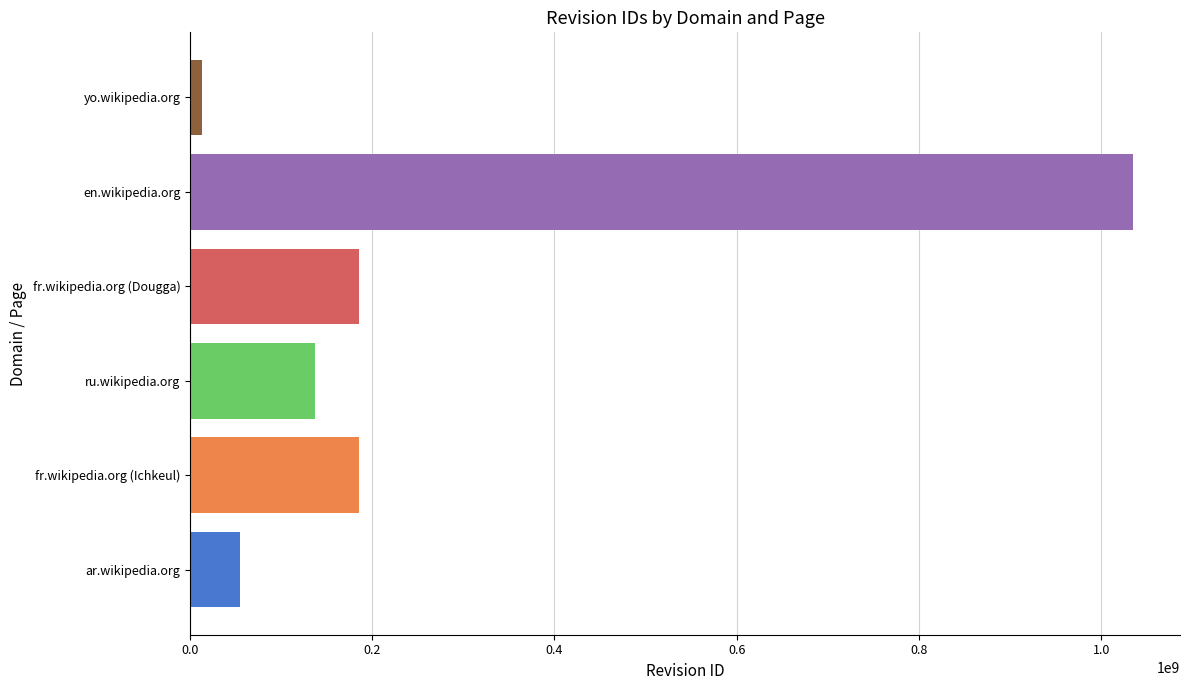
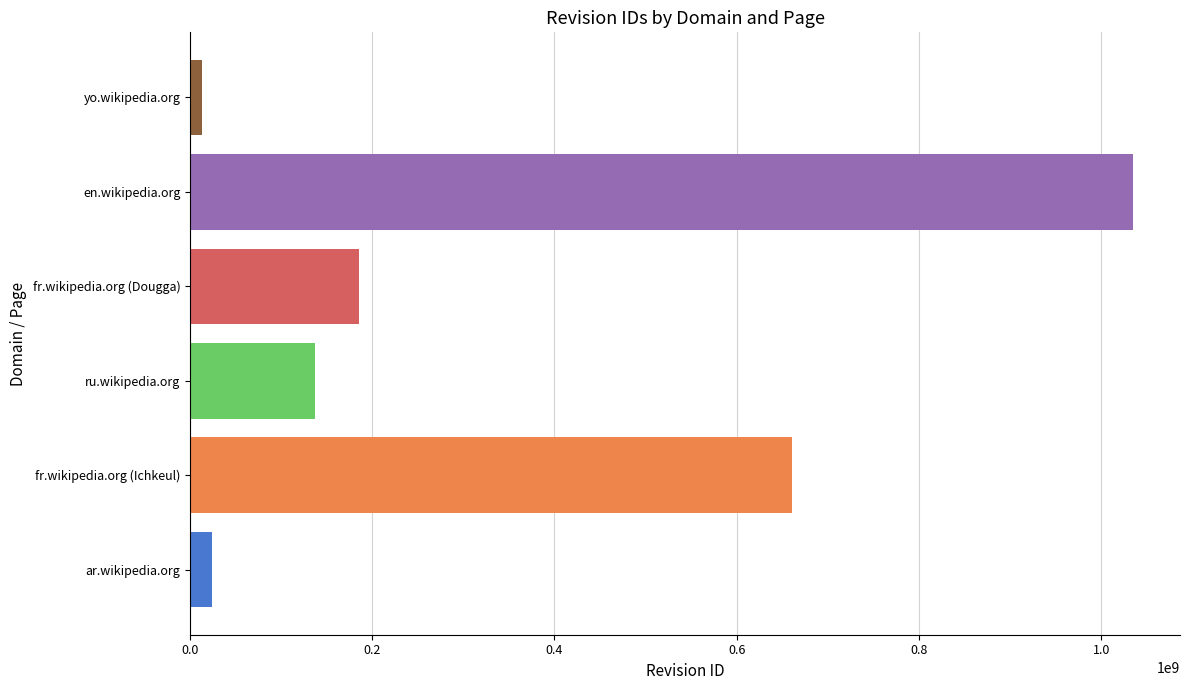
fr.wikipedia.org (Ichkeul): 190000000 -> 660000000
ar.wikipedia.org: 50000000 -> 20000000
